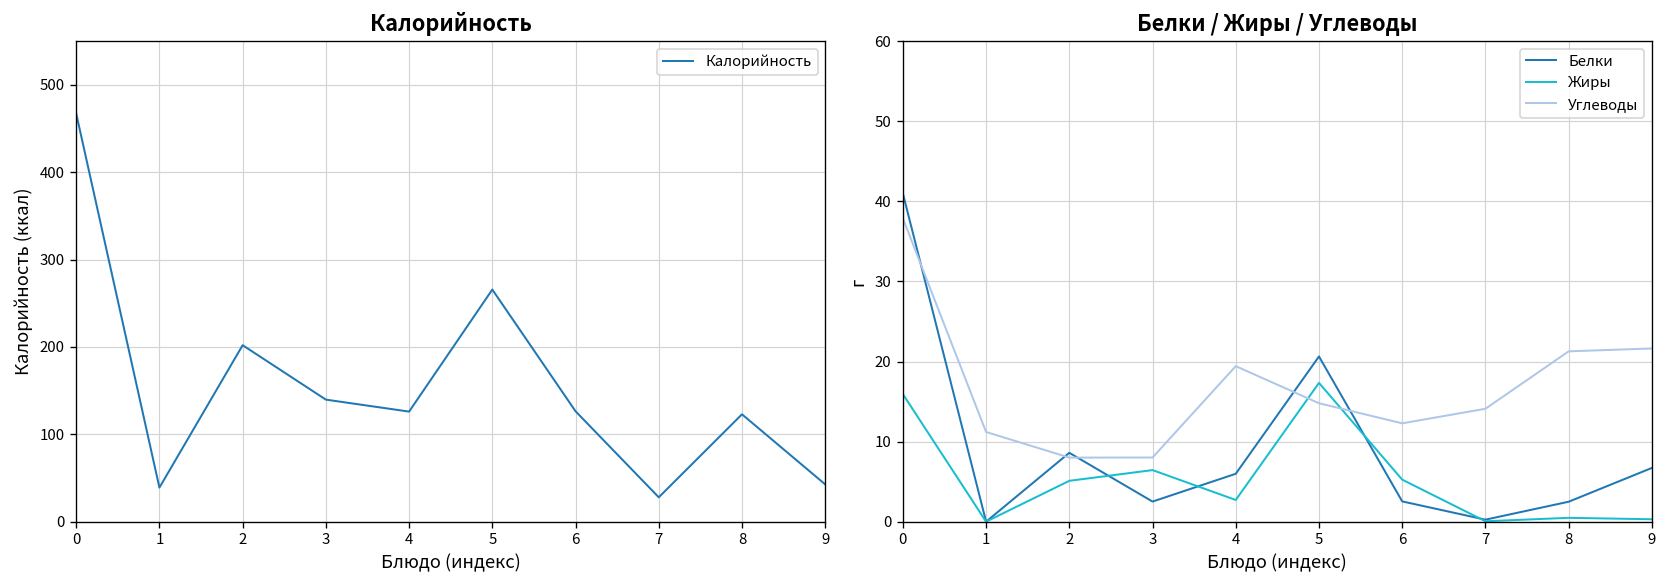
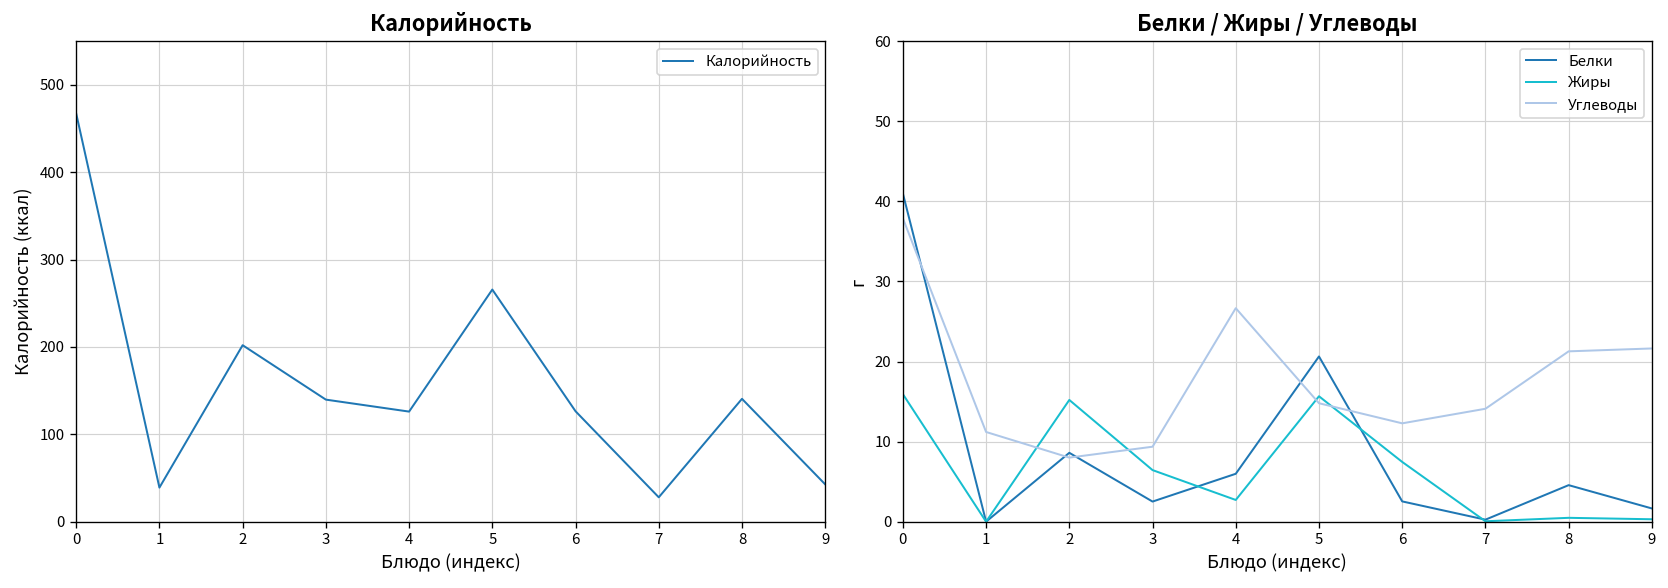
Калорийность, 8: 120 -> 140
Белки / Жиры / Углеводы, Жиры, 2: 5 -> 15
Белки / Жиры / Углеводы, Углеводы, 3: 8 -> 9
Белки / Жиры / Углеводы, Углеводы, 4: 19 -> 27
Белки / Жиры / Углеводы, Жиры, 5: 17 -> 16
Белки / Жиры / Углеводы, Жиры, 6: 5 -> 7
Белки / Жиры / Углеводы, Белки, 8: 2 -> 5
Белки / Жиры / Углеводы, Белки, 9: 7 -> 2
